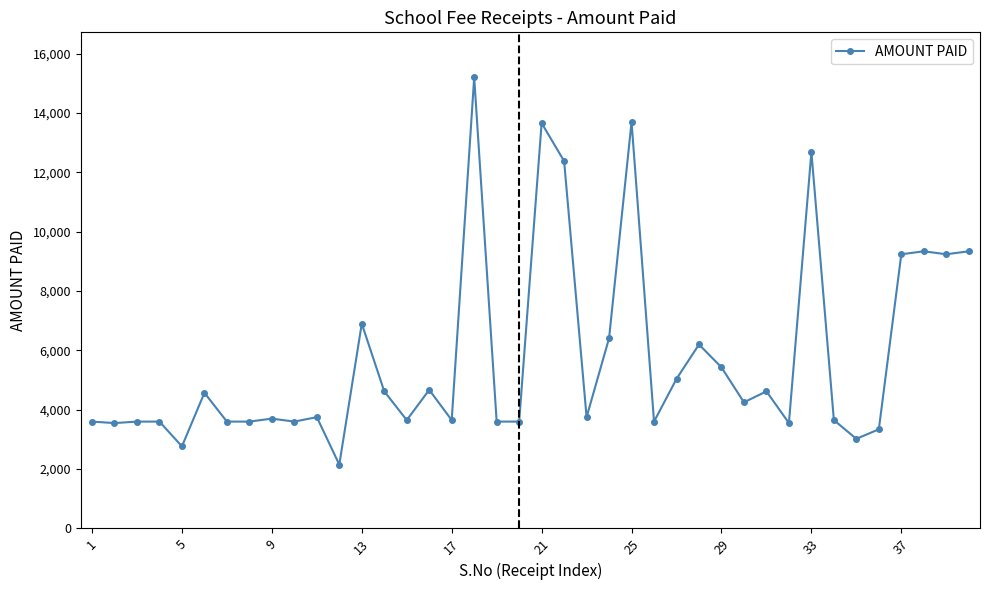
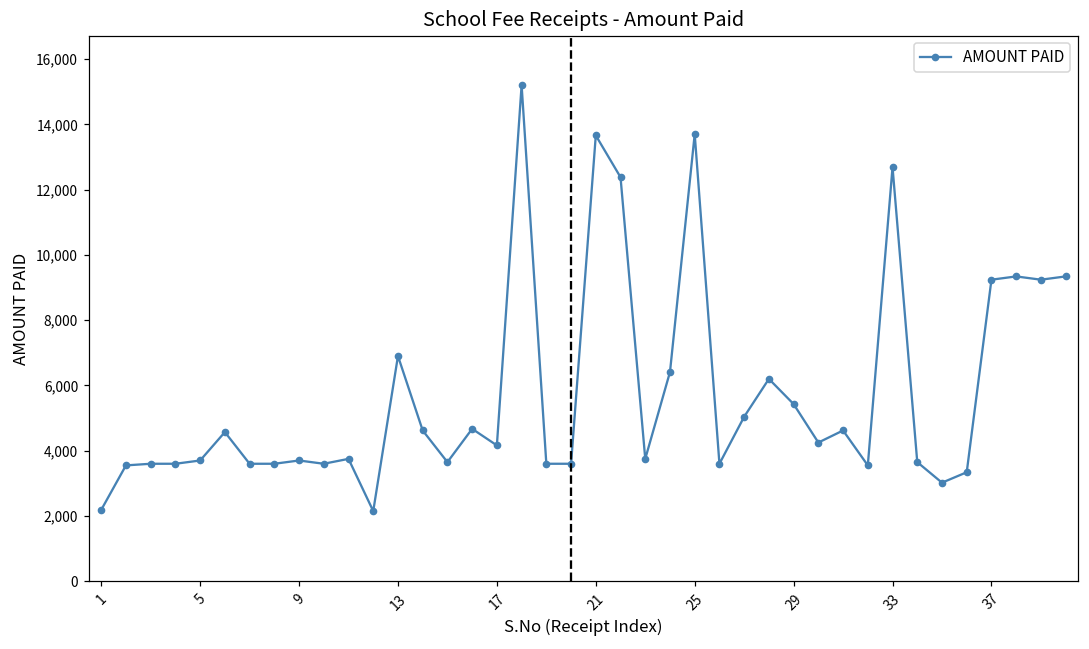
1: 3,600 -> 2,200
5: 2,800 -> 3,700
17: 3,700 -> 4,200
